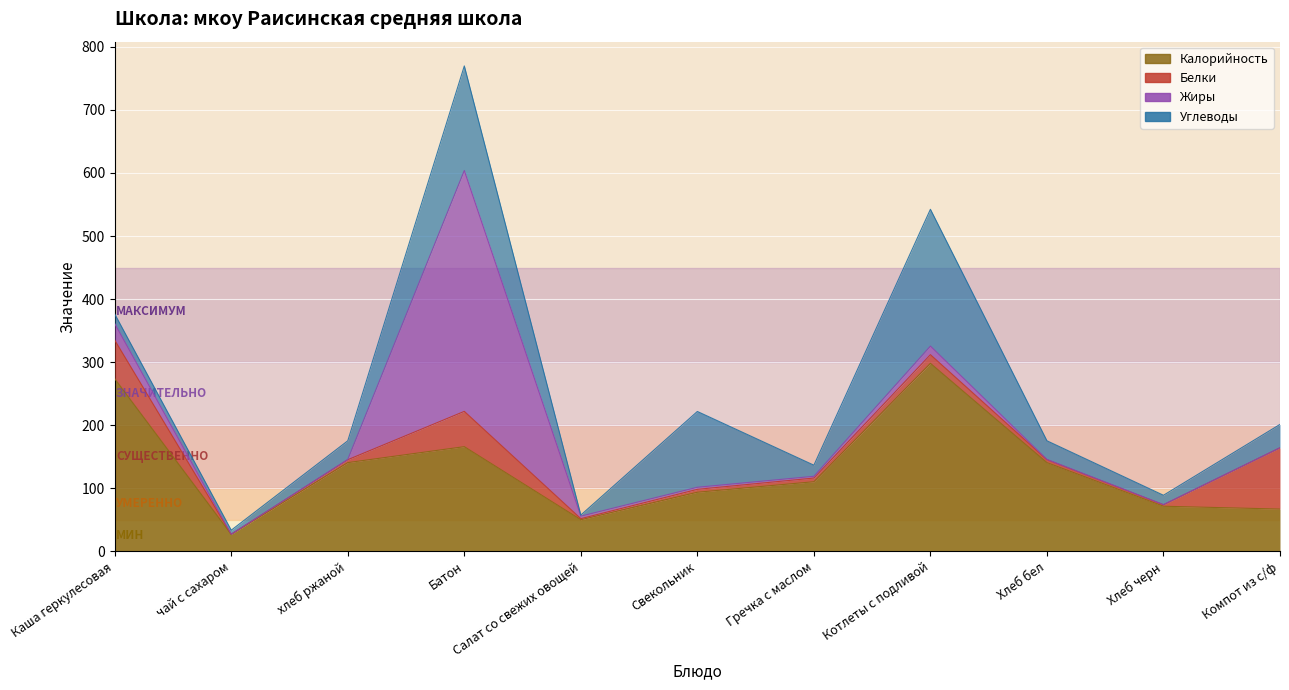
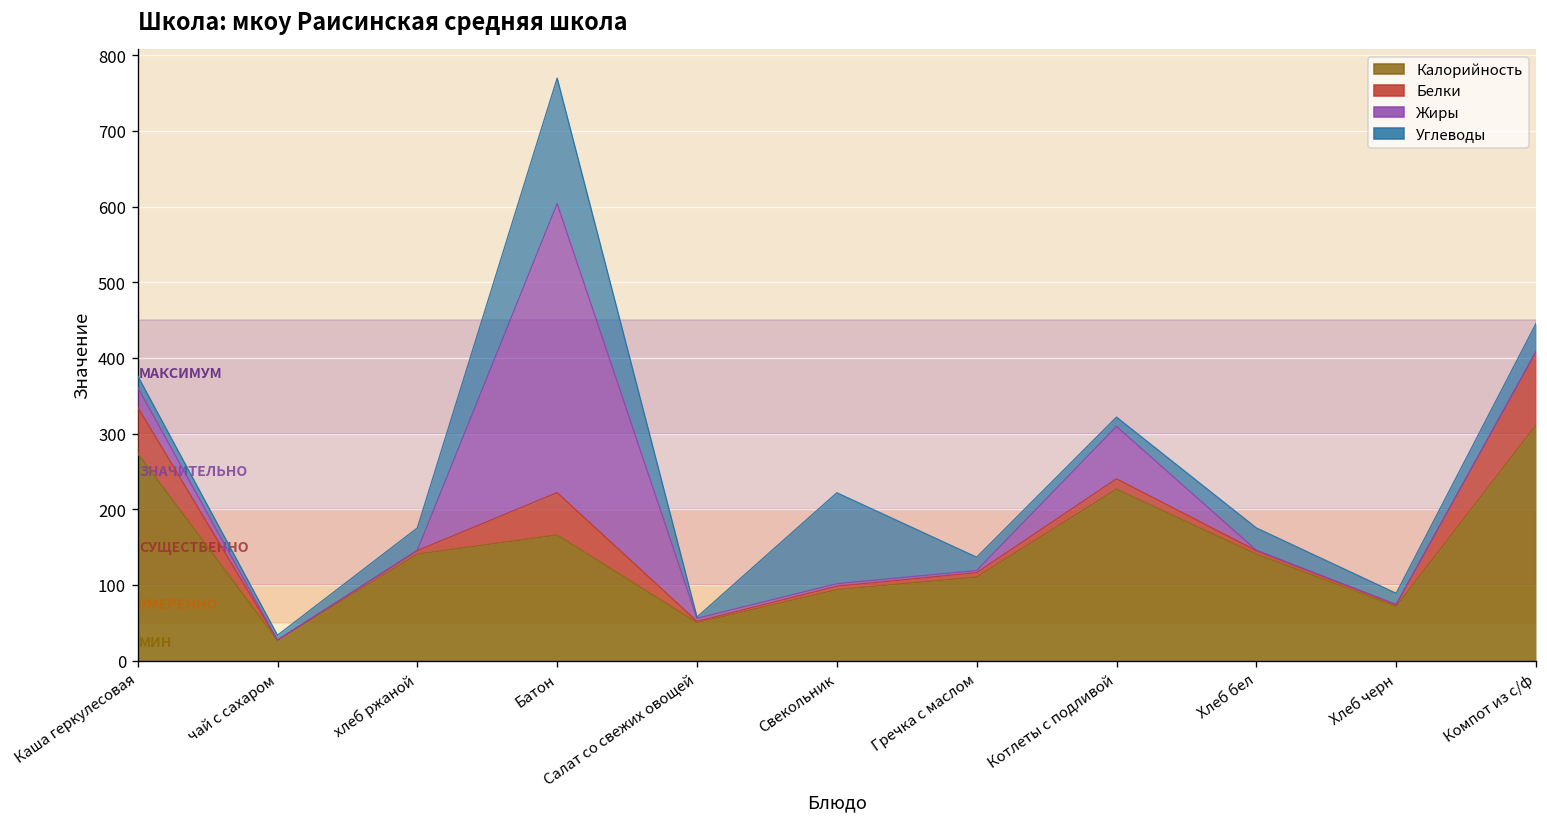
Калорийность, Котлеты с подливой: 300 -> 230
Жиры, Котлеты с подливой: 10 -> 70
Углеводы, Котлеты с подливой: 220 -> 10
Калорийность, Компот из с/ф: 70 -> 310
